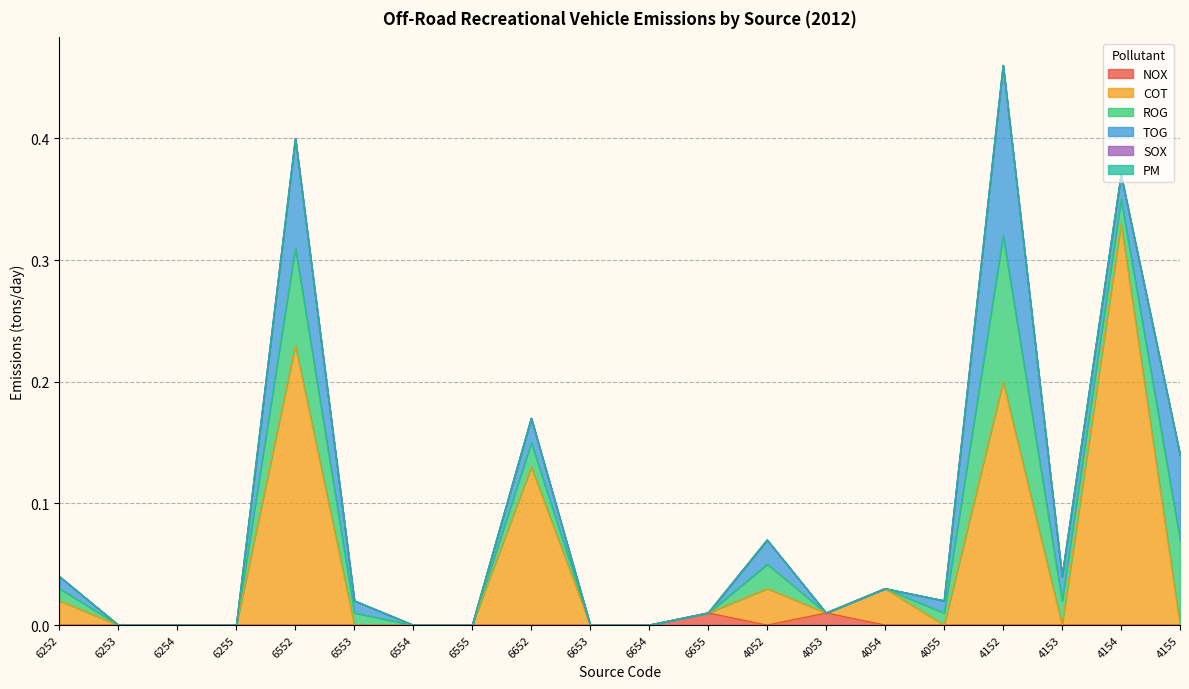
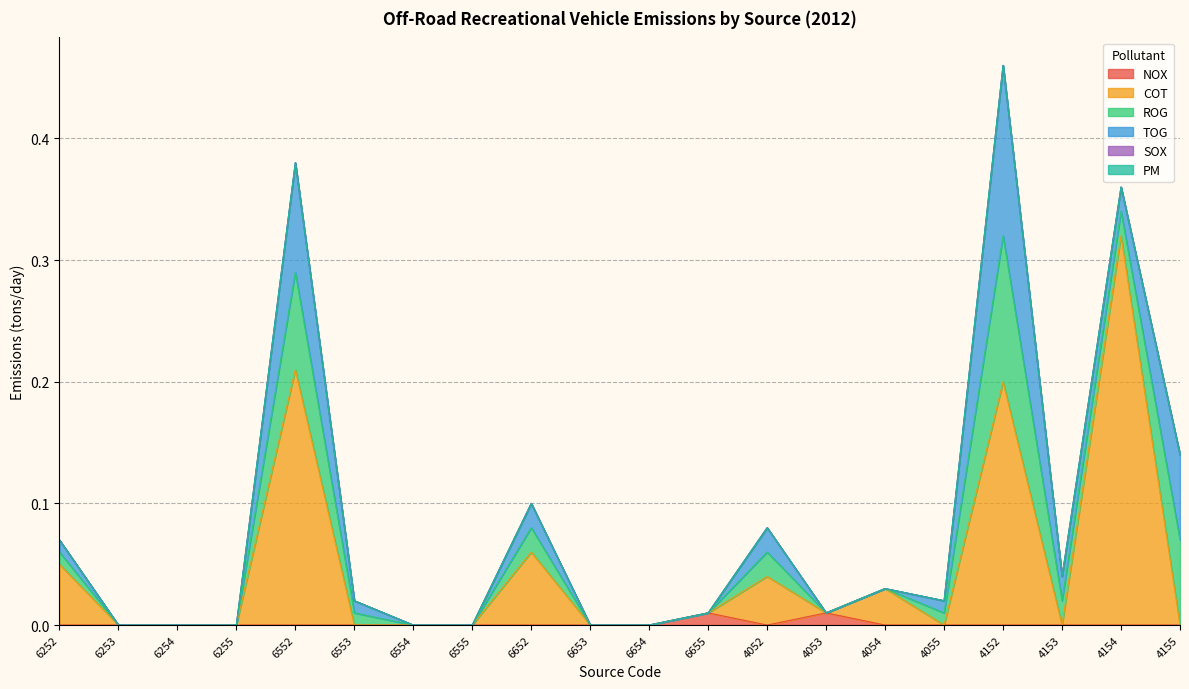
COT, 6252: 0.02 -> 0.05
COT, 6552: 0.23 -> 0.21
COT, 6652: 0.13 -> 0.06
COT, 4052: 0.03 -> 0.04
COT, 4154: 0.33 -> 0.32
